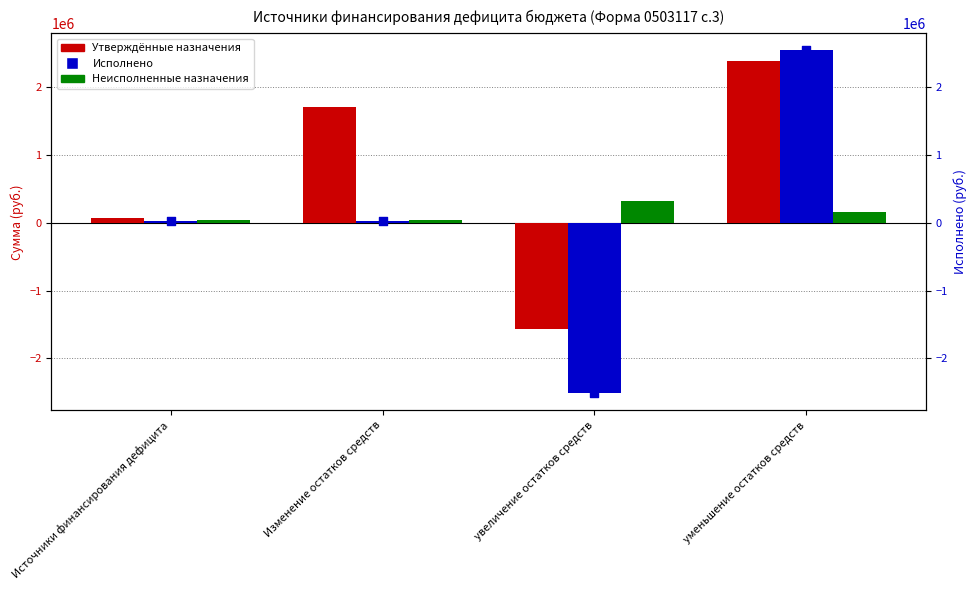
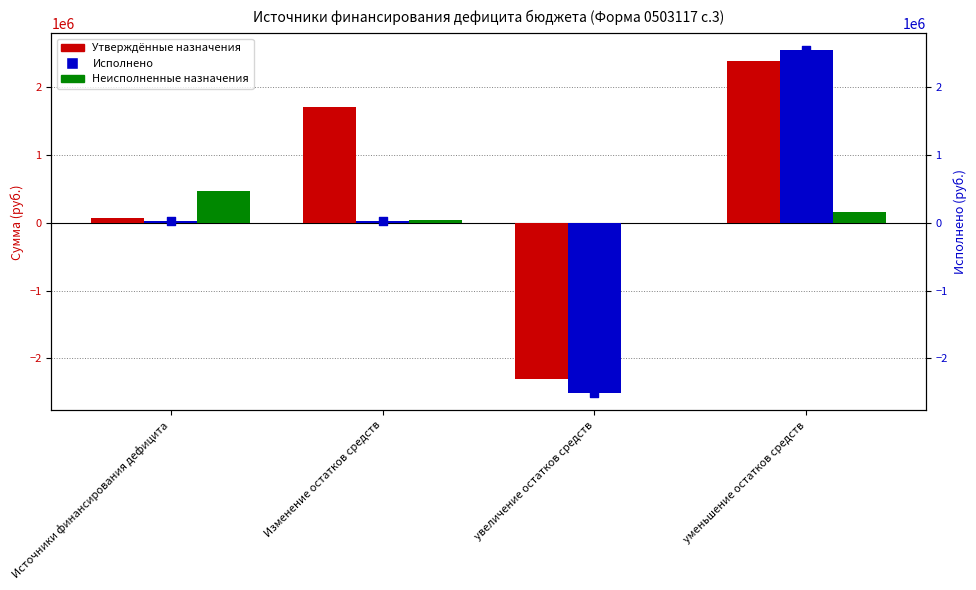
Неисполненные назначения, Источники финансирования дефицита: 0 -> 500000
Утверждённые назначения, увеличение остатков средств: -1600000 -> -2300000
Неисполненные назначения, увеличение остатков средств: 300000 -> 0
